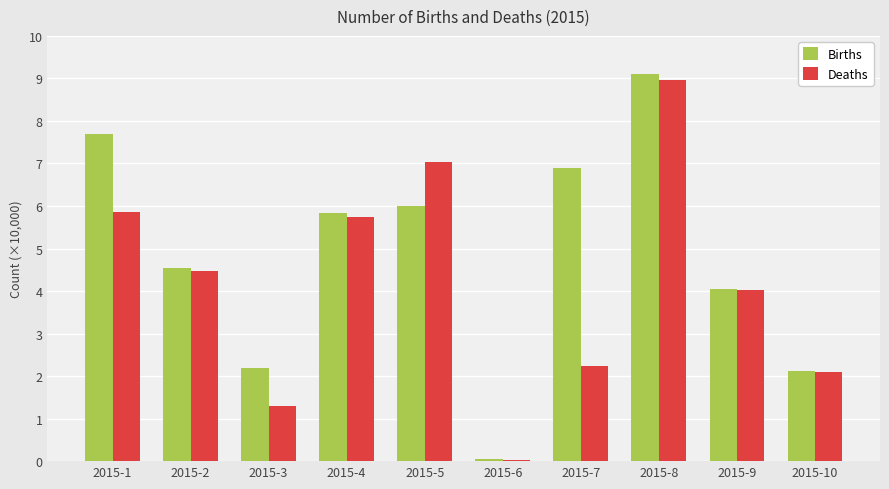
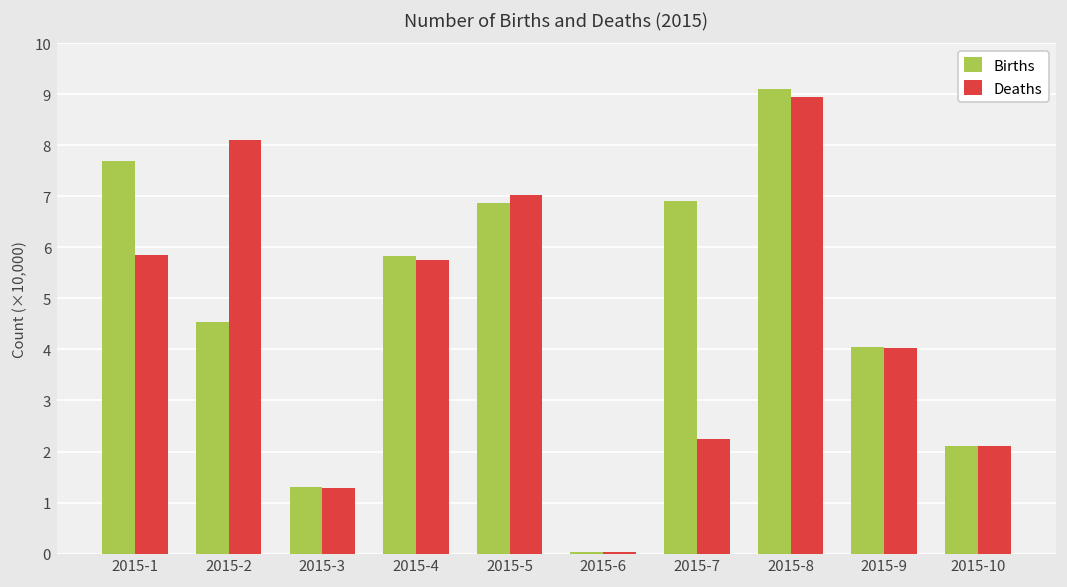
Deaths, 2015-2: 4.5 -> 8.1
Births, 2015-3: 2.2 -> 1.3
Births, 2015-5: 6.0 -> 6.9
